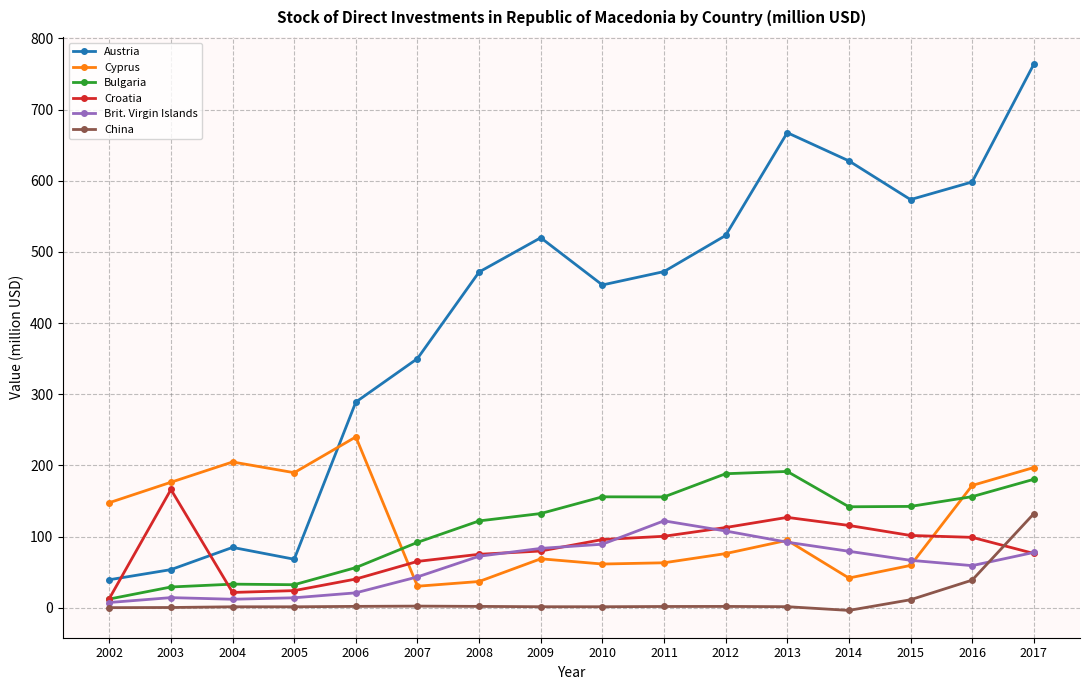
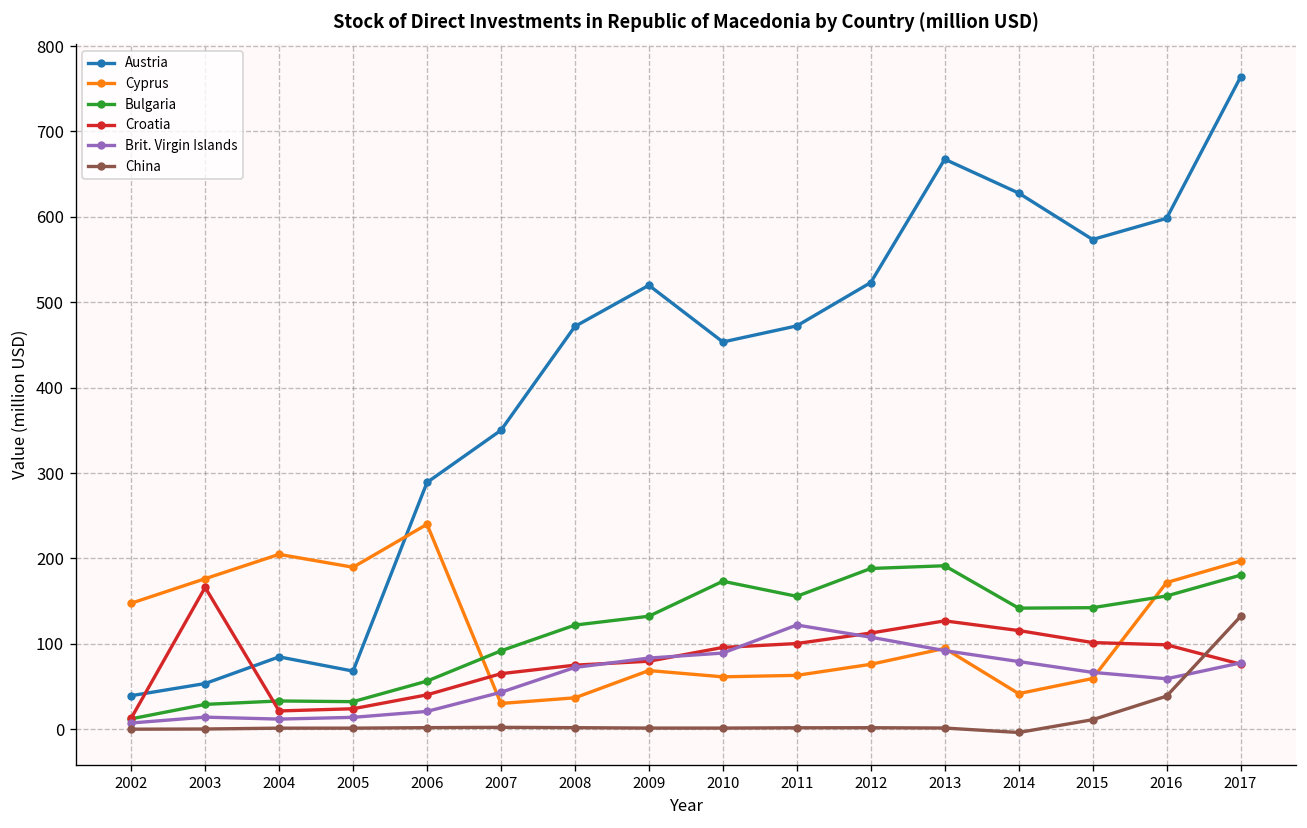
Bulgaria, 2010: 160 -> 170
